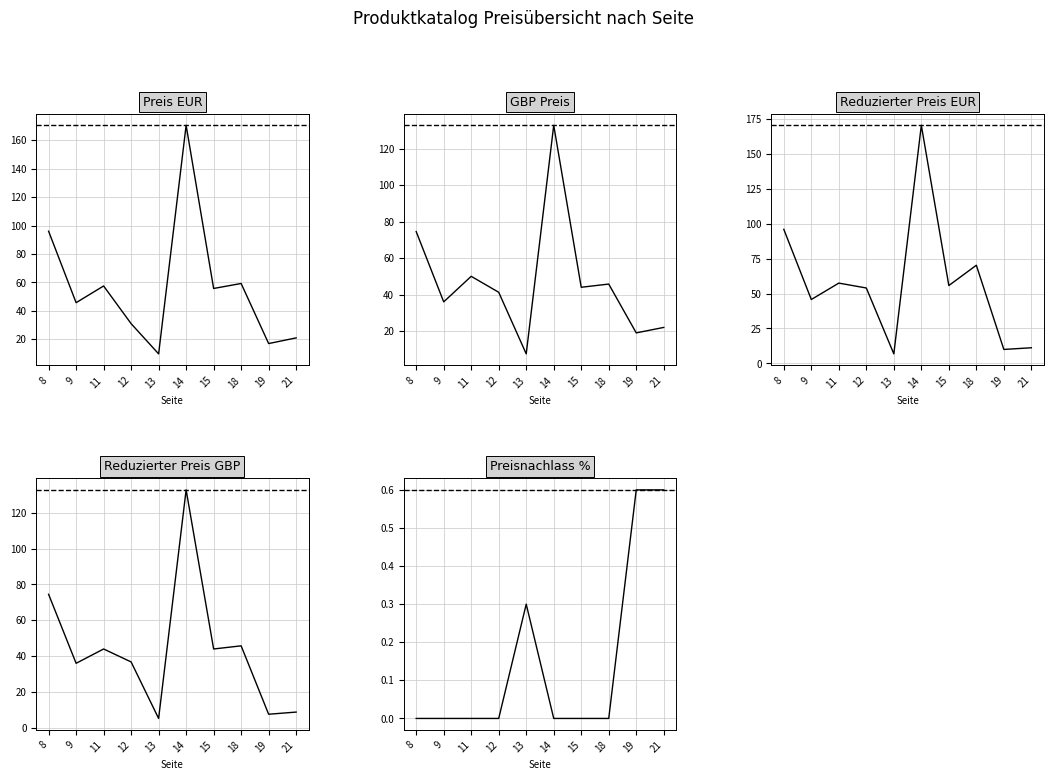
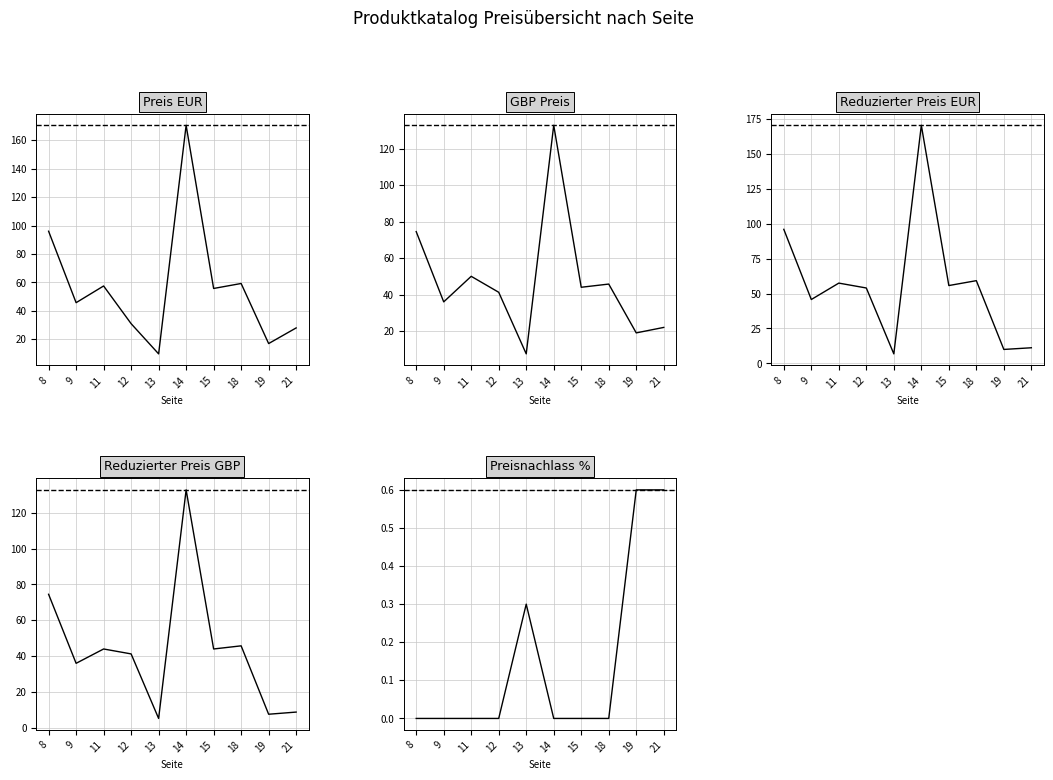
Preis EUR, 21: 21 -> 28
Reduzierter Preis EUR, 18: 70 -> 59
Reduzierter Preis GBP, 12: 37 -> 41
